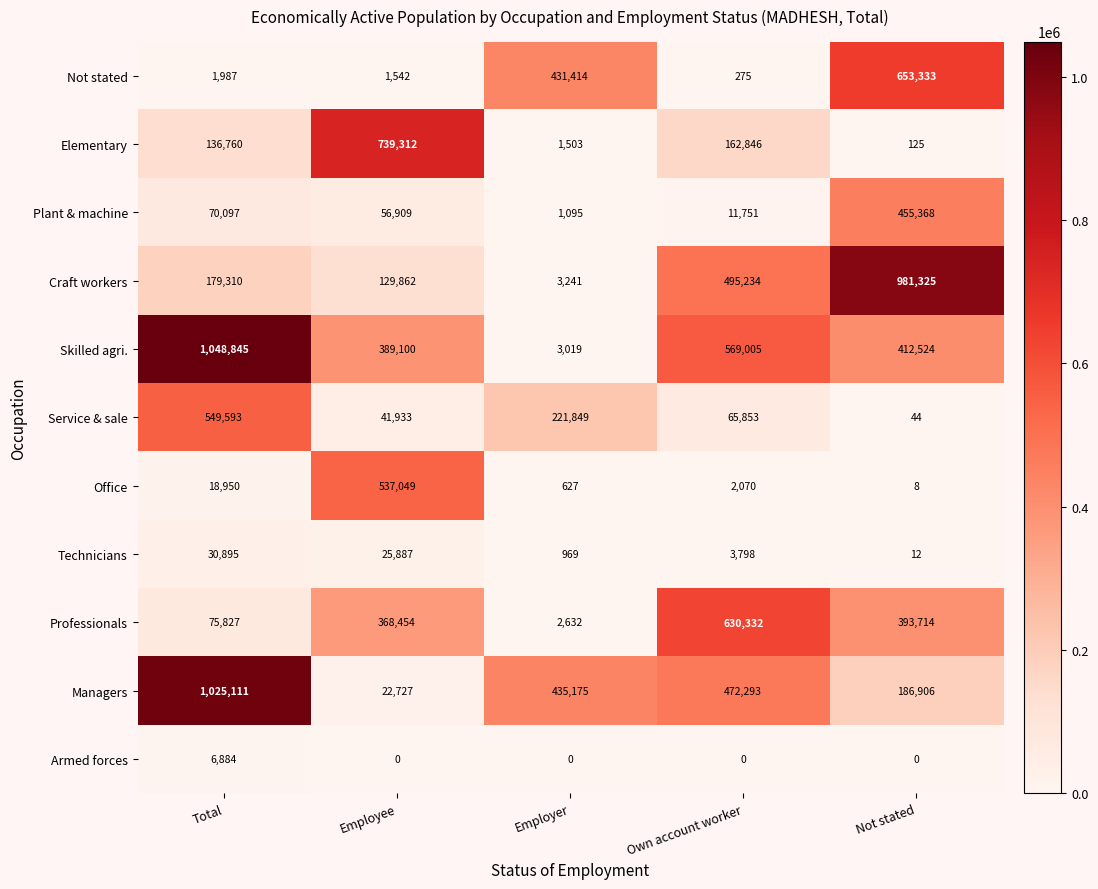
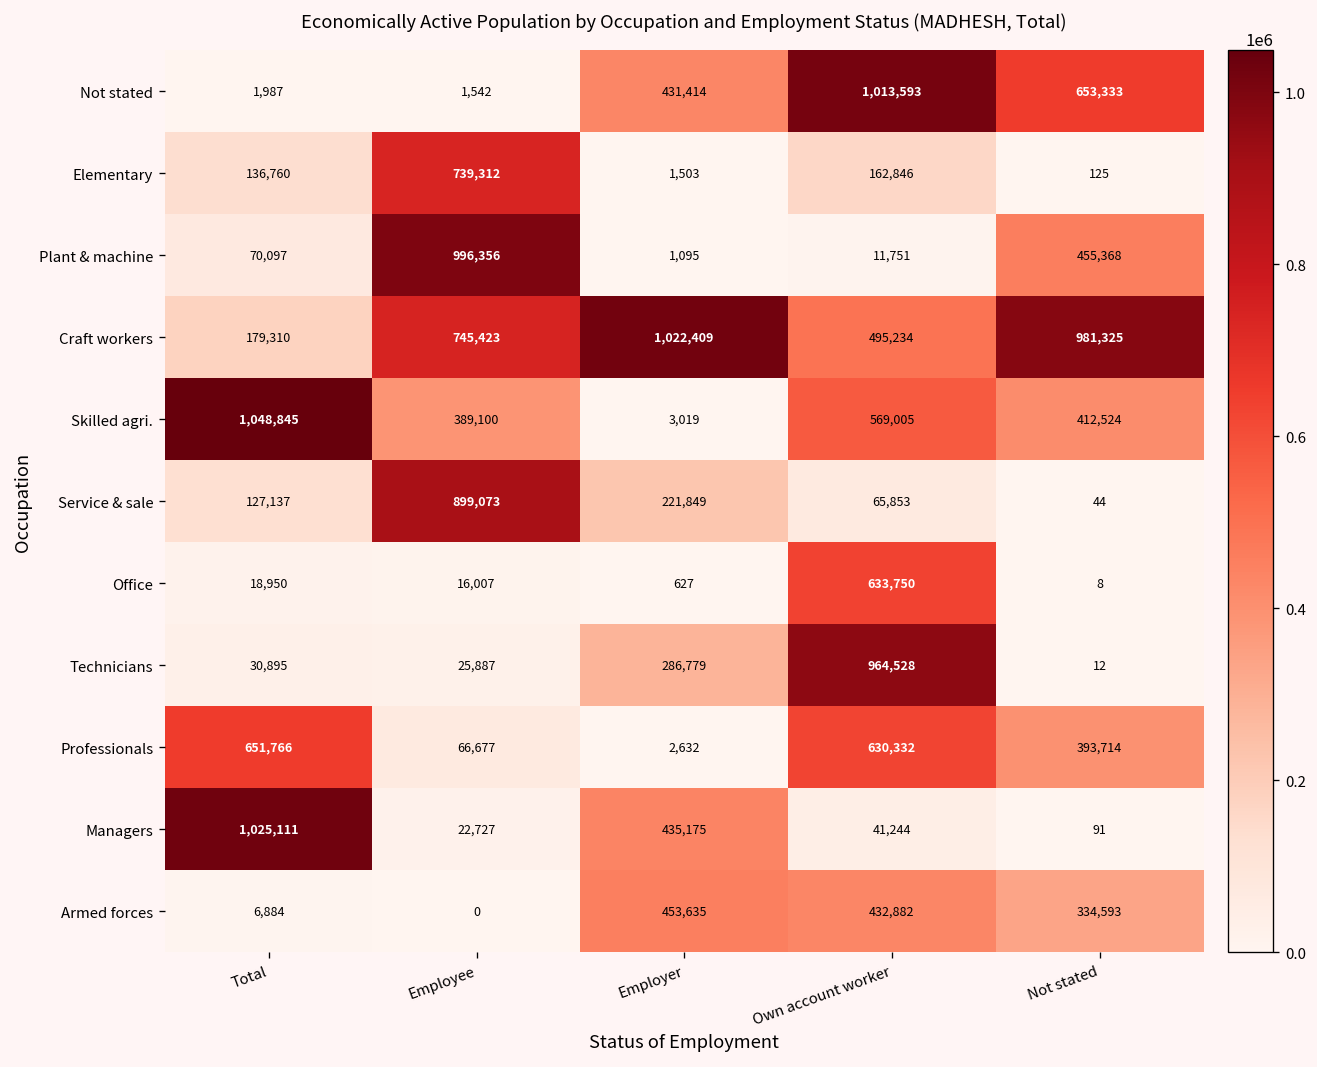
Not stated, Own account worker: 275 -> 1,013,593
Plant & machine, Employee: 56,909 -> 996,356
Craft workers, Employee: 129,862 -> 745,423
Craft workers, Employer: 3,241 -> 1,022,409
Service & sale, Total: 549,593 -> 127,137
Service & sale, Employee: 41,933 -> 899,073
Office, Employee: 537,049 -> 16,007
Office, Own account worker: 2,070 -> 633,750
Technicians, Employer: 969 -> 286,779
Technicians, Own account worker: 3,798 -> 964,528
Professionals, Total: 75,827 -> 651,766
Professionals, Employee: 368,454 -> 66,677
Managers, Own account worker: 472,293 -> 41,244
Managers, Not stated: 186,906 -> 91
Armed forces, Employer: 0 -> 453,635
Armed forces, Own account worker: 0 -> 432,882
Armed forces, Not stated: 0 -> 334,593
